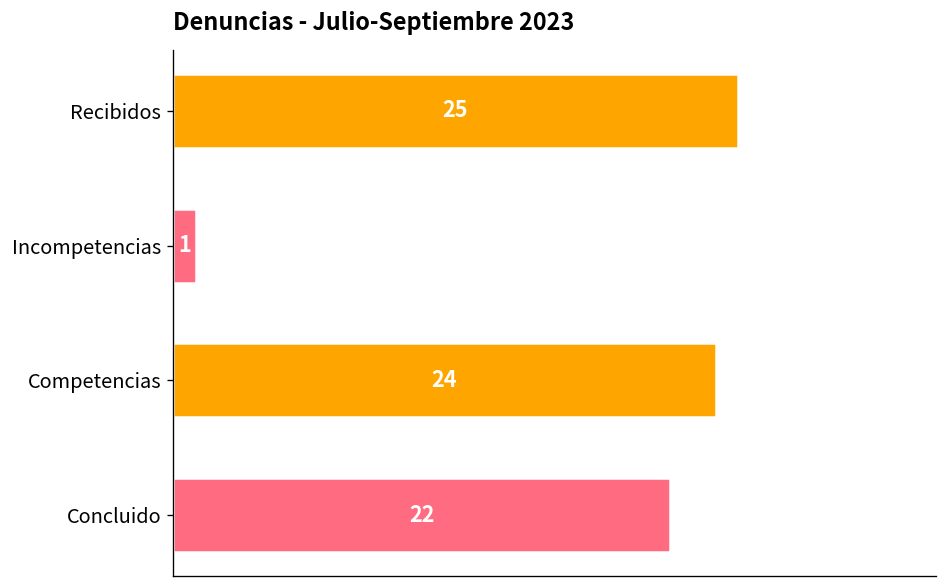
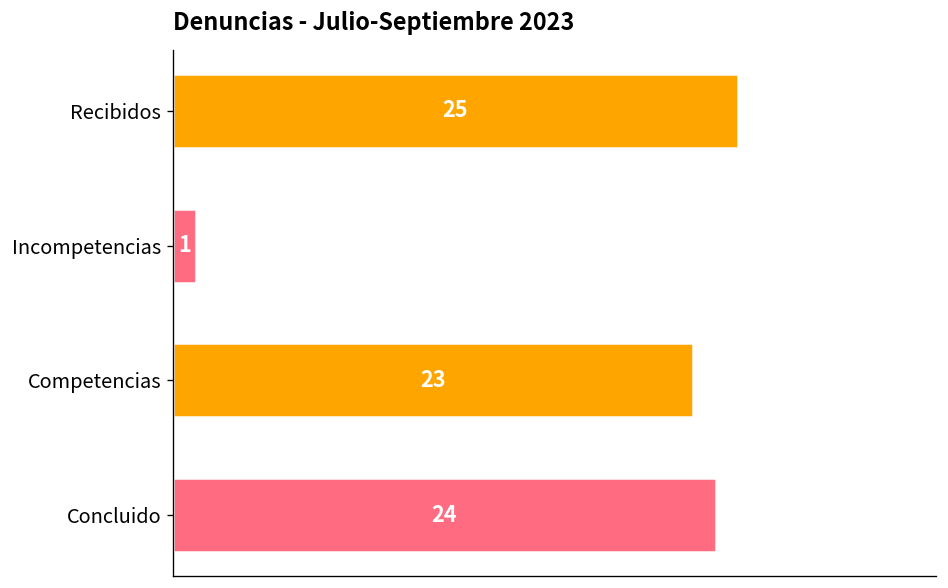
Competencias: 24 -> 23
Concluido: 22 -> 24
